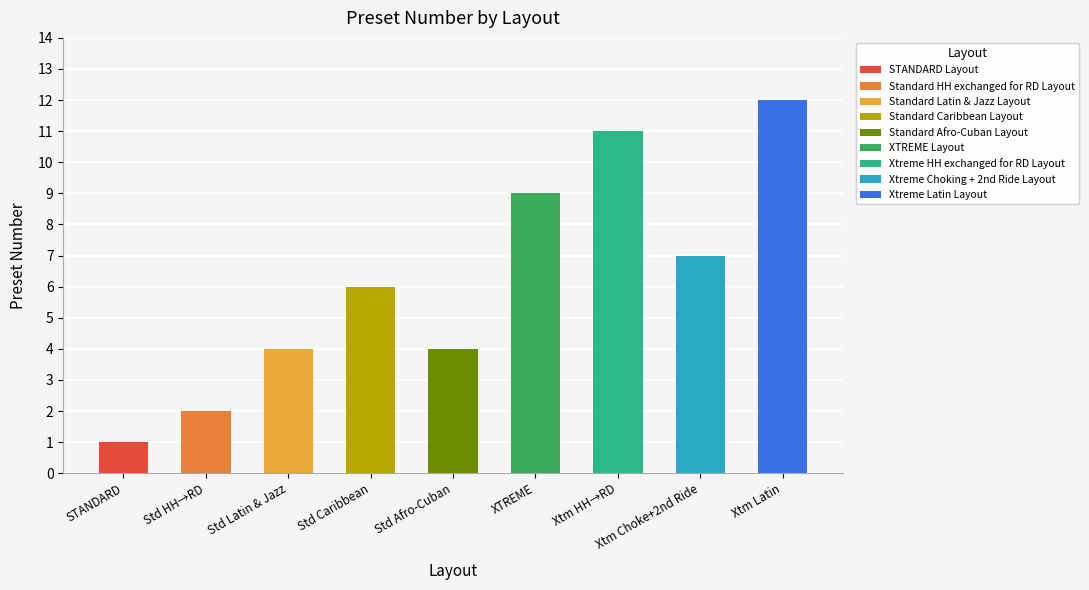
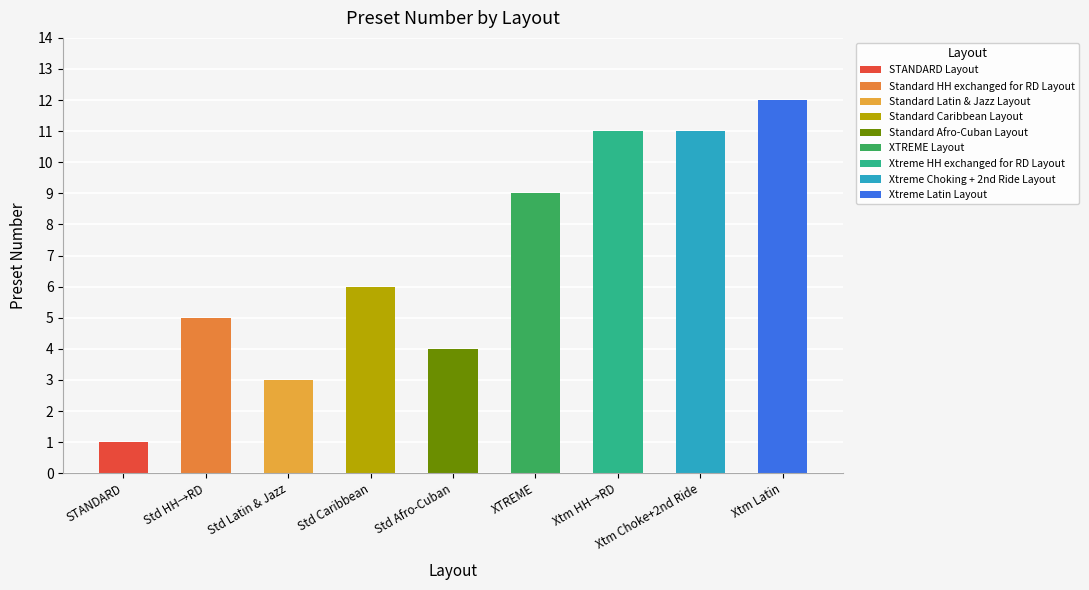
Std HH→RD: 2 -> 5
Std Latin & Jazz: 4 -> 3
Xtm Choke+2nd Ride: 7 -> 11
